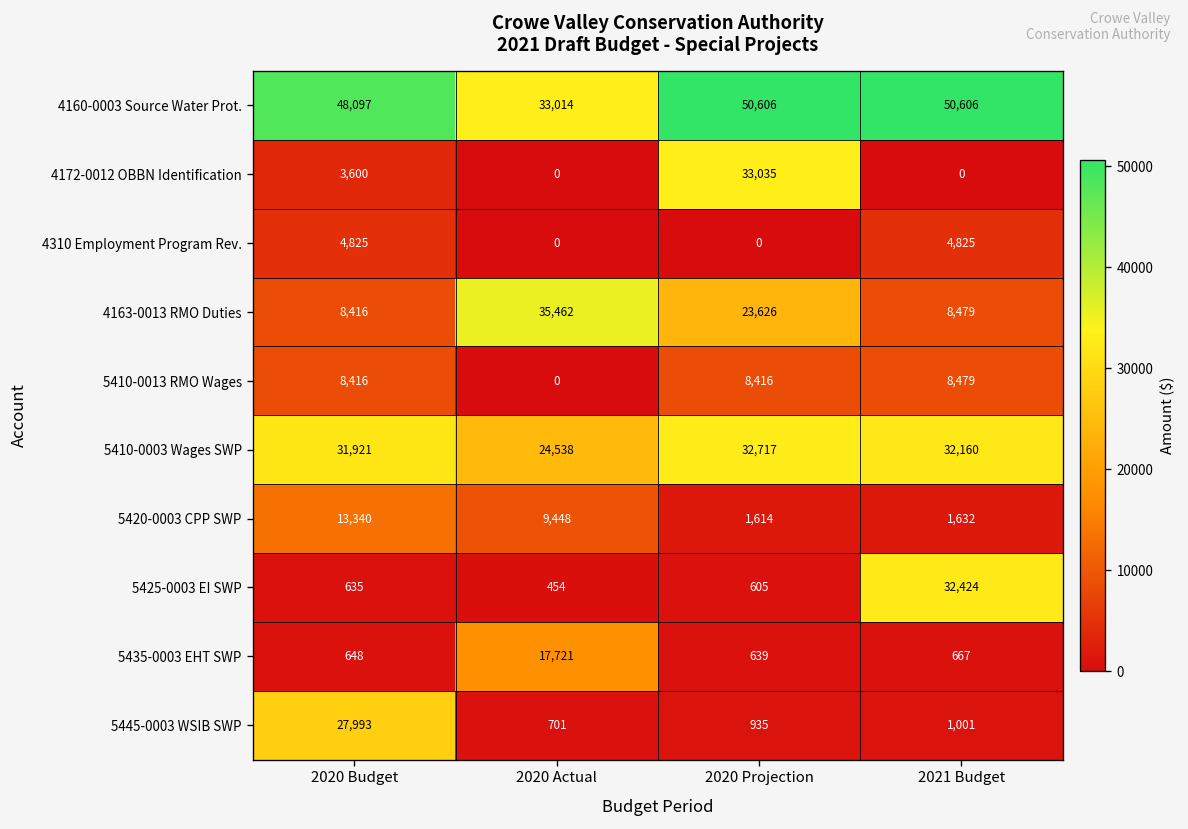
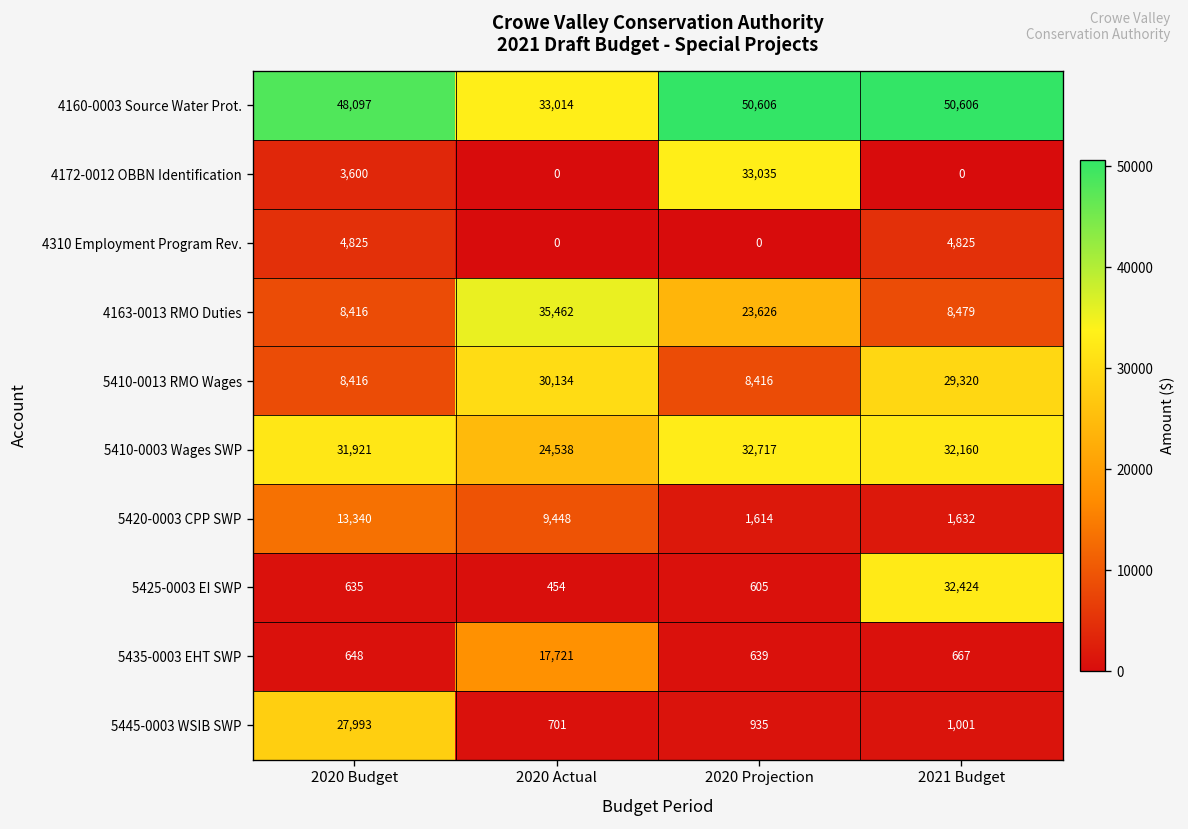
5410-0013 RMO Wages, 2020 Actual: 0 -> 30,134
5410-0013 RMO Wages, 2021 Budget: 8,479 -> 29,320
